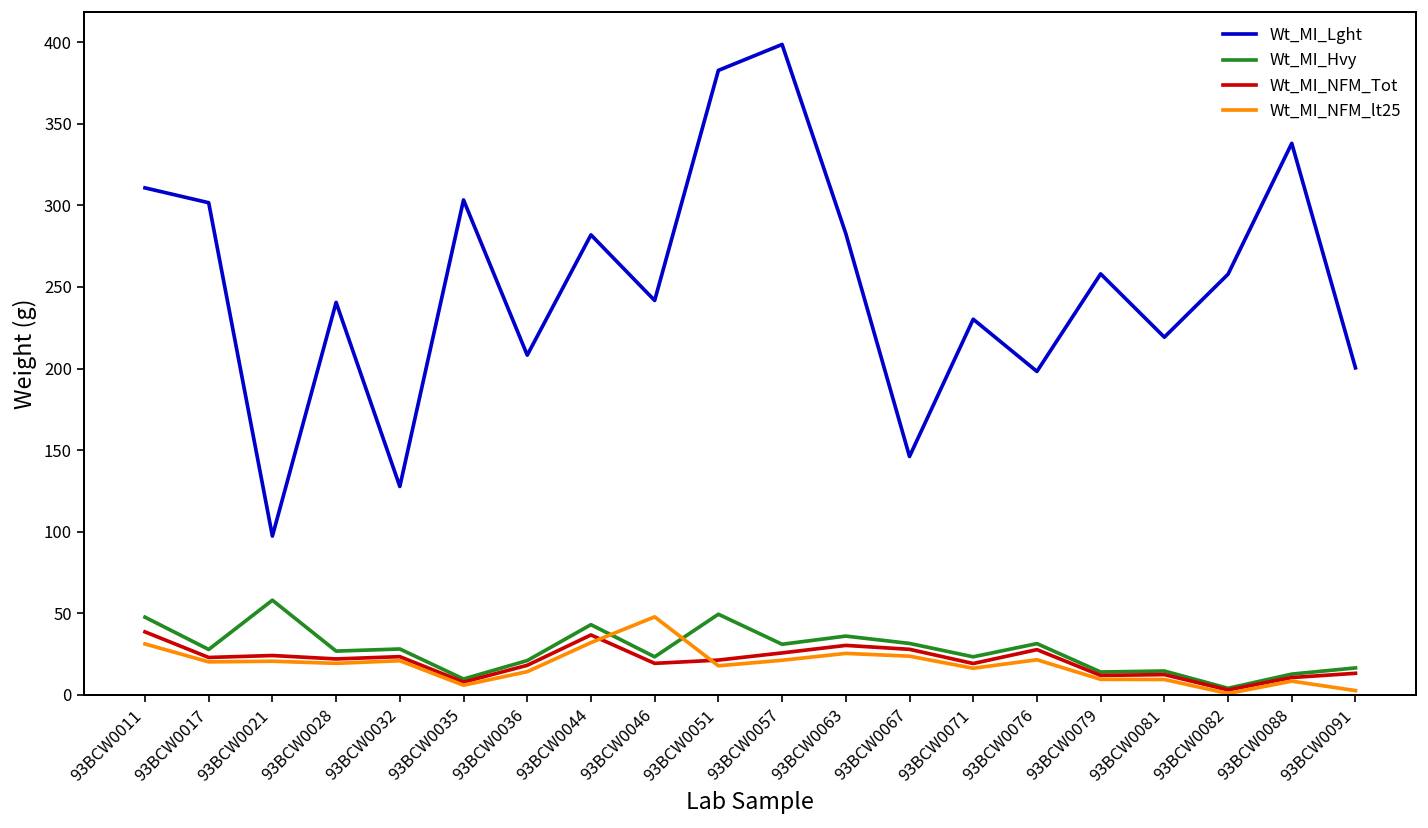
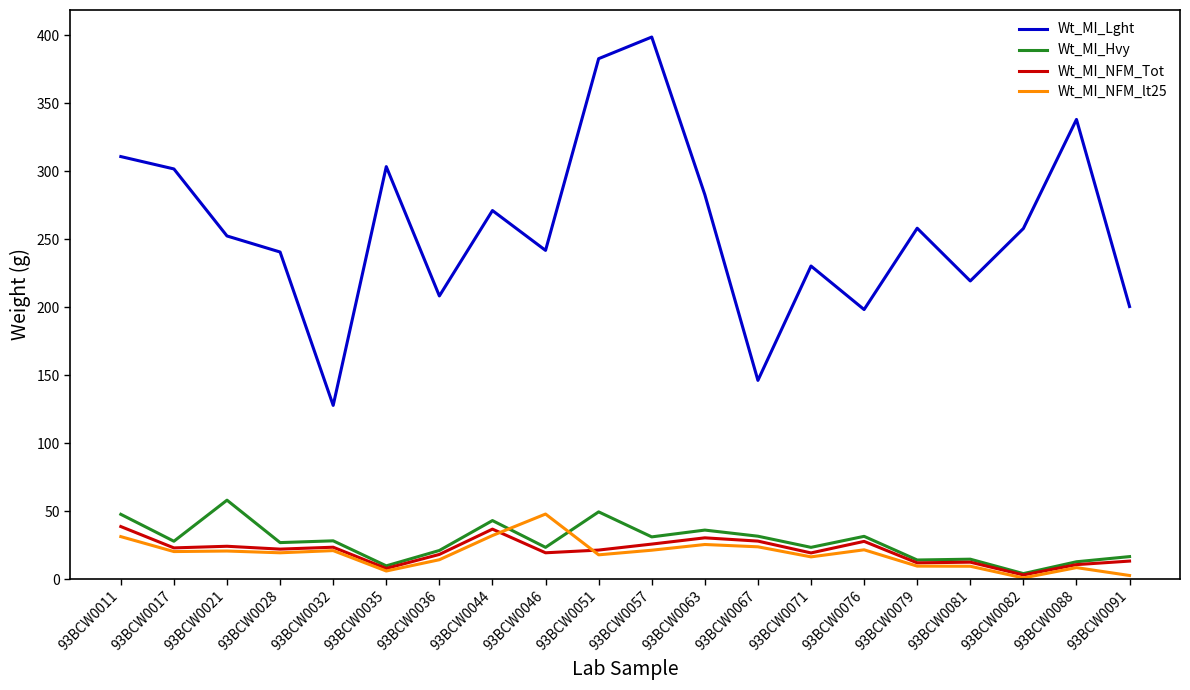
Wt_MI_Lght, 93BCW0021: 97 -> 252
Wt_MI_Lght, 93BCW0044: 282 -> 271
